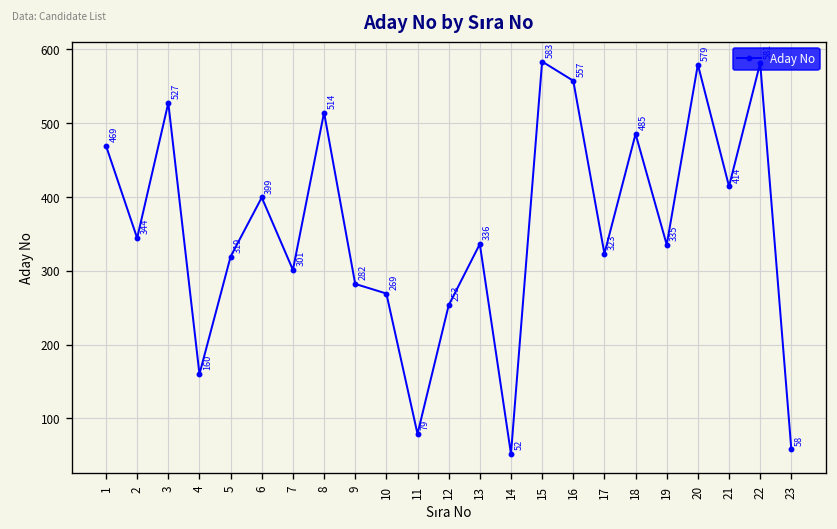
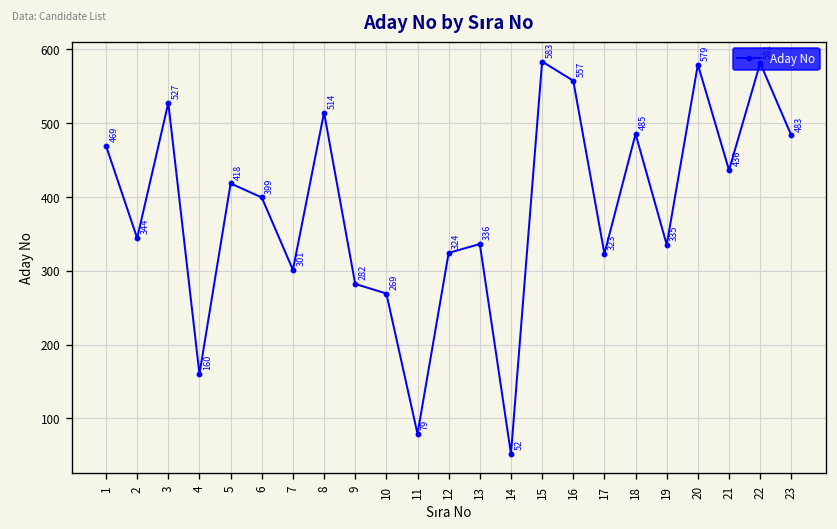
5: 319 -> 418
12: 253 -> 324
21: 414 -> 436
23: 58 -> 483
